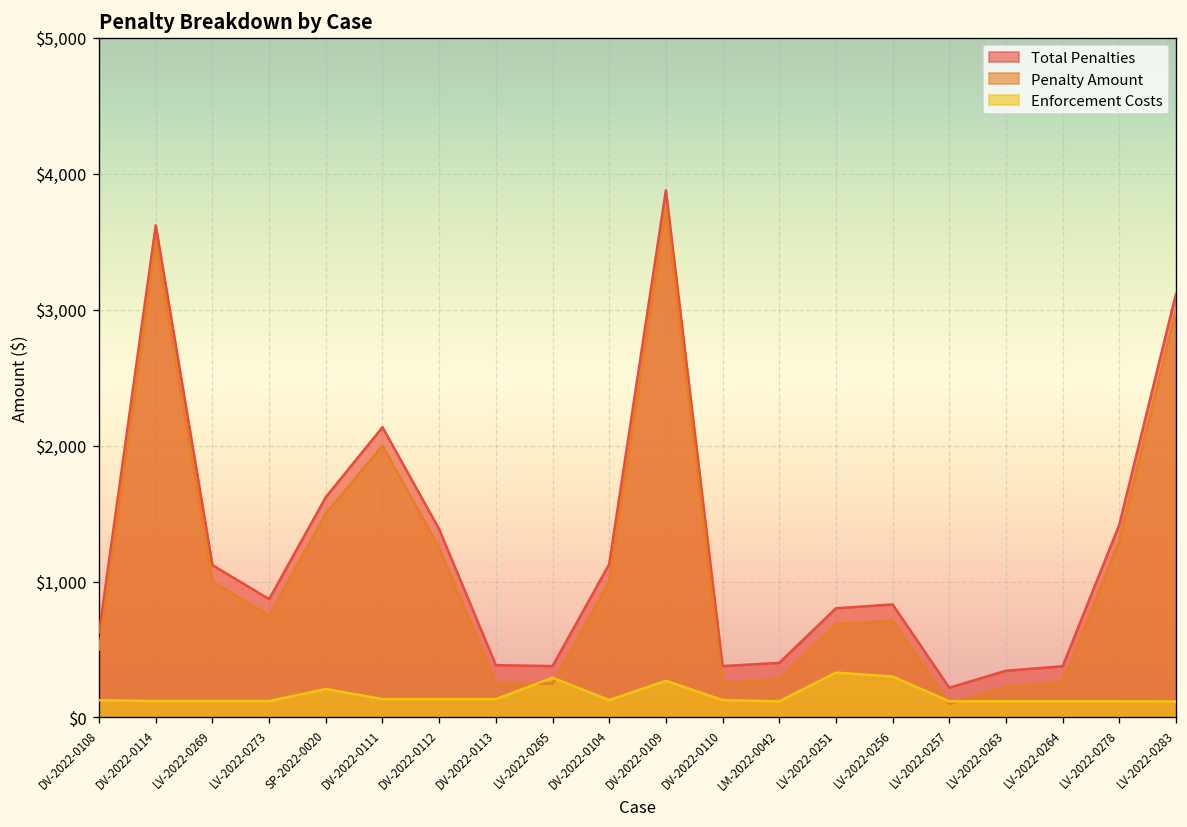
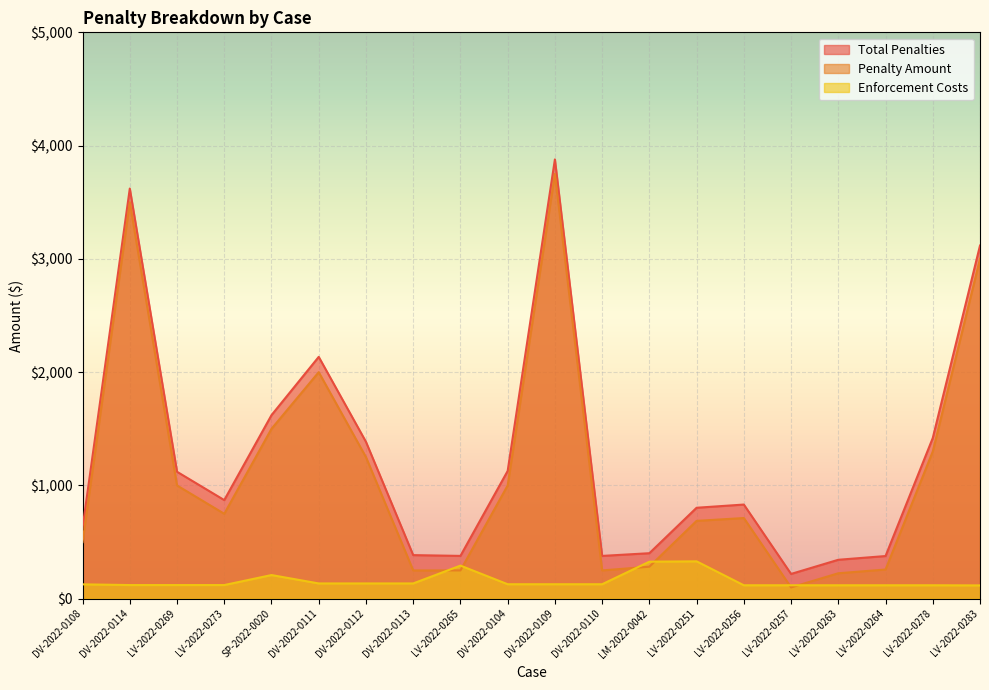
Enforcement Costs, DV-2022-0109: $270 -> $130
Enforcement Costs, LM-2022-0042: $120 -> $330
Enforcement Costs, LV-2022-0256: $300 -> $120
